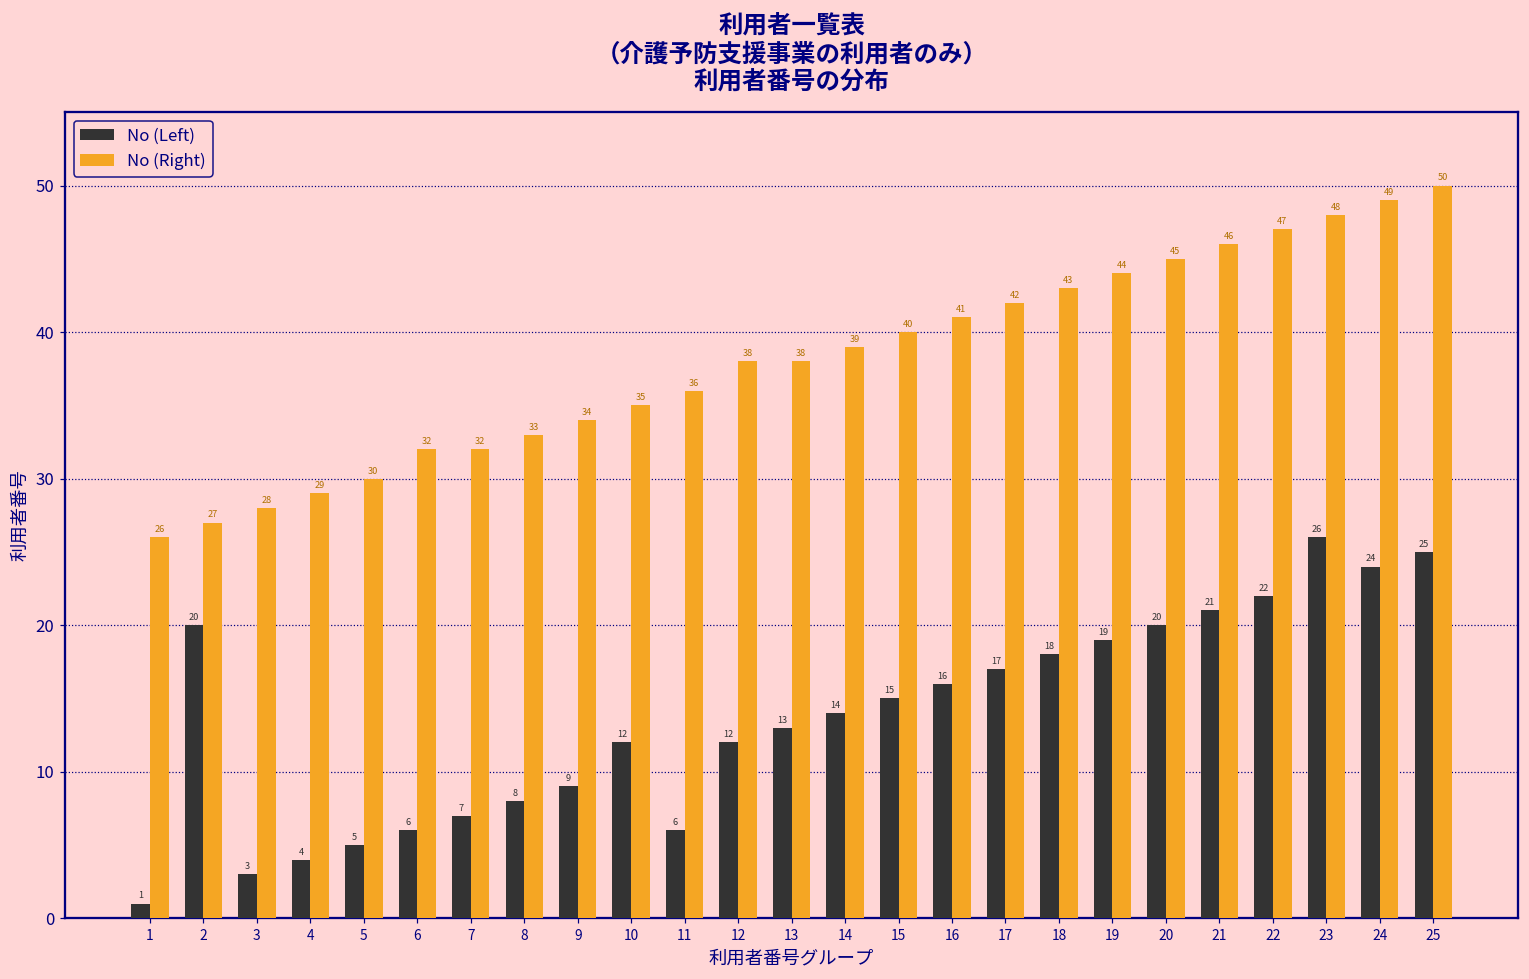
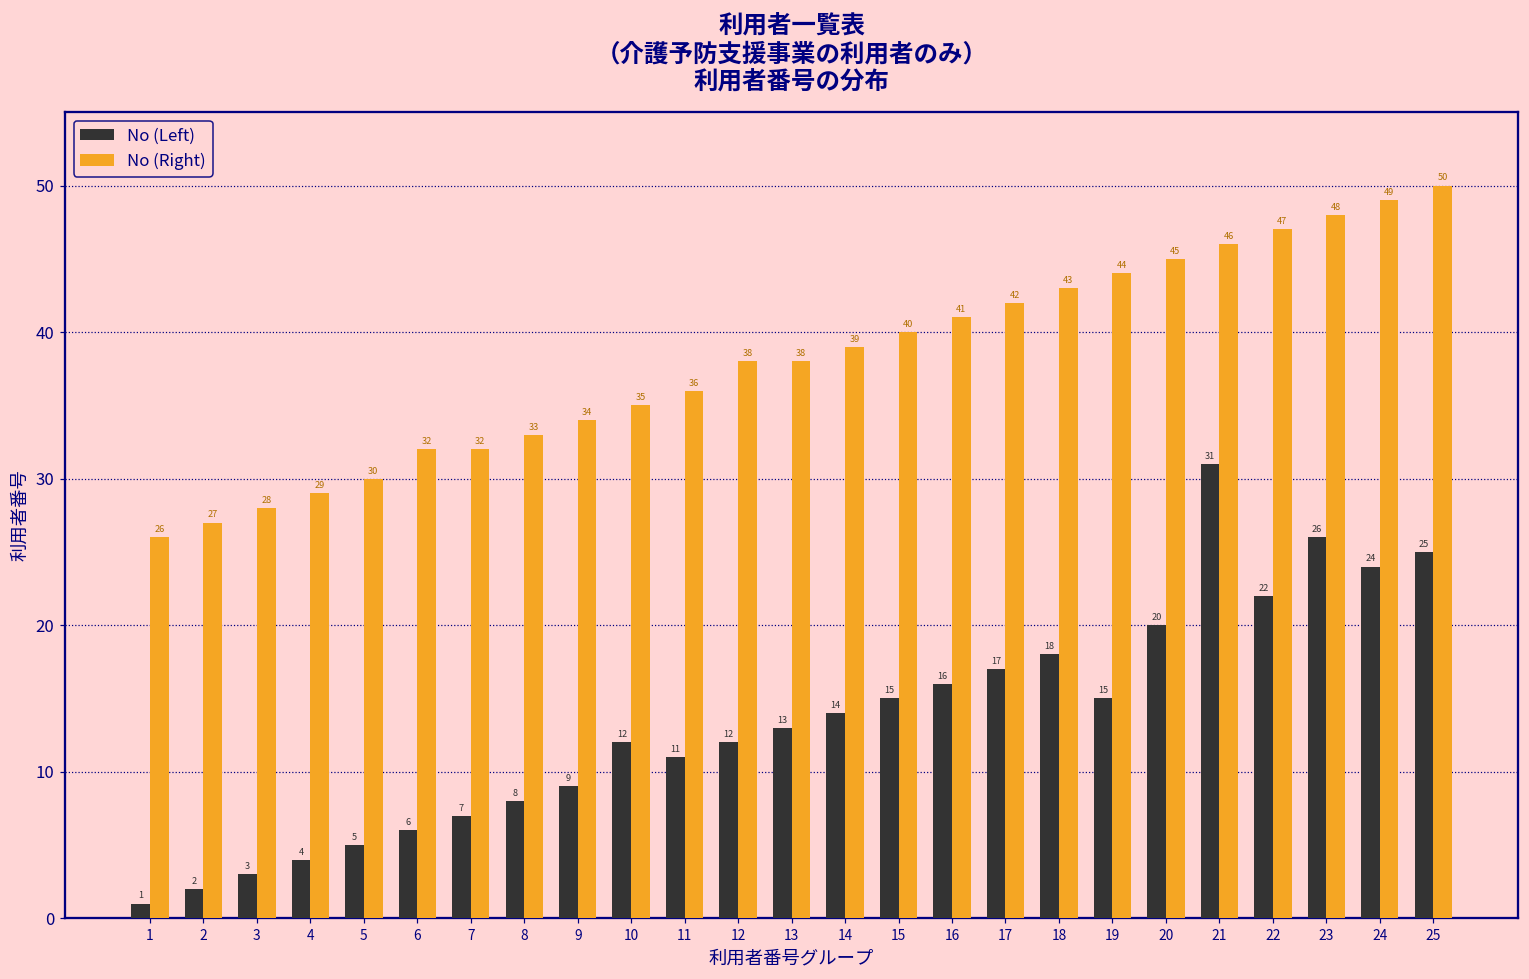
No (Left), 2: 20 -> 2
No (Left), 11: 6 -> 11
No (Left), 19: 19 -> 15
No (Left), 21: 21 -> 31
